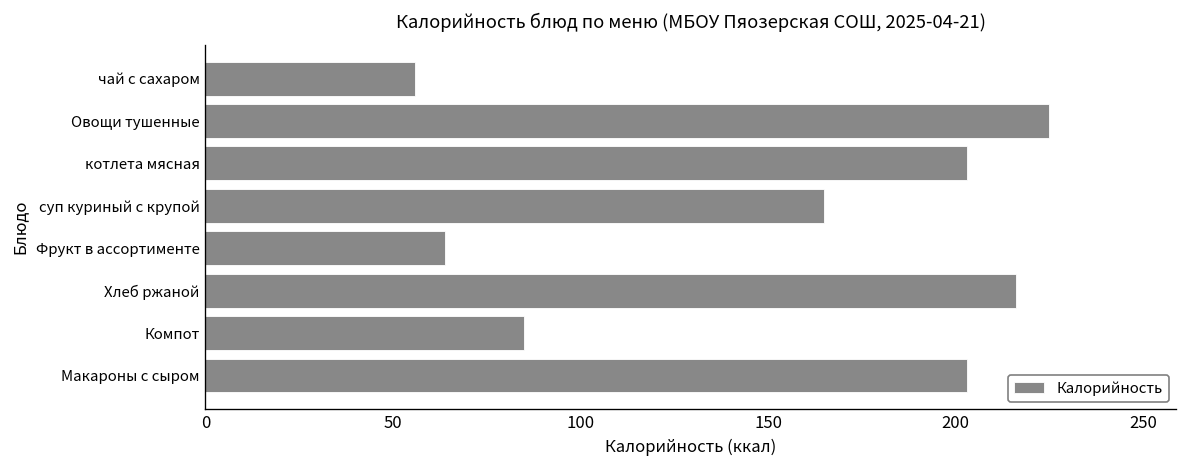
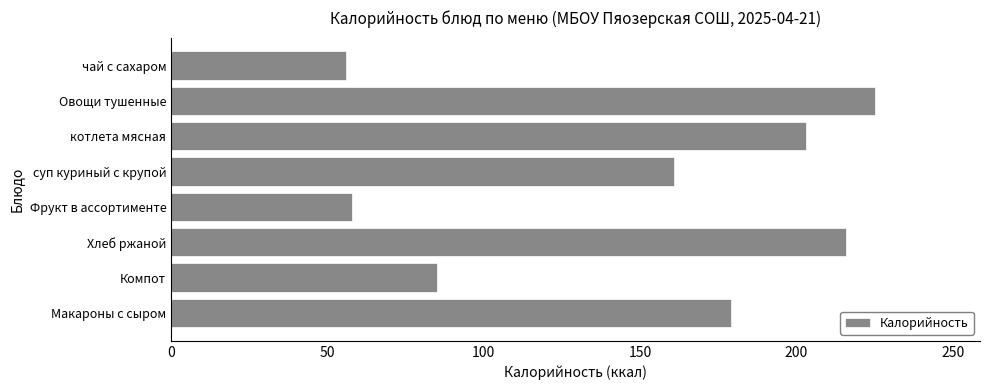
суп куриный с крупой: 165 -> 161
Фрукт в ассортименте: 64 -> 58
Макароны с сыром: 203 -> 179
